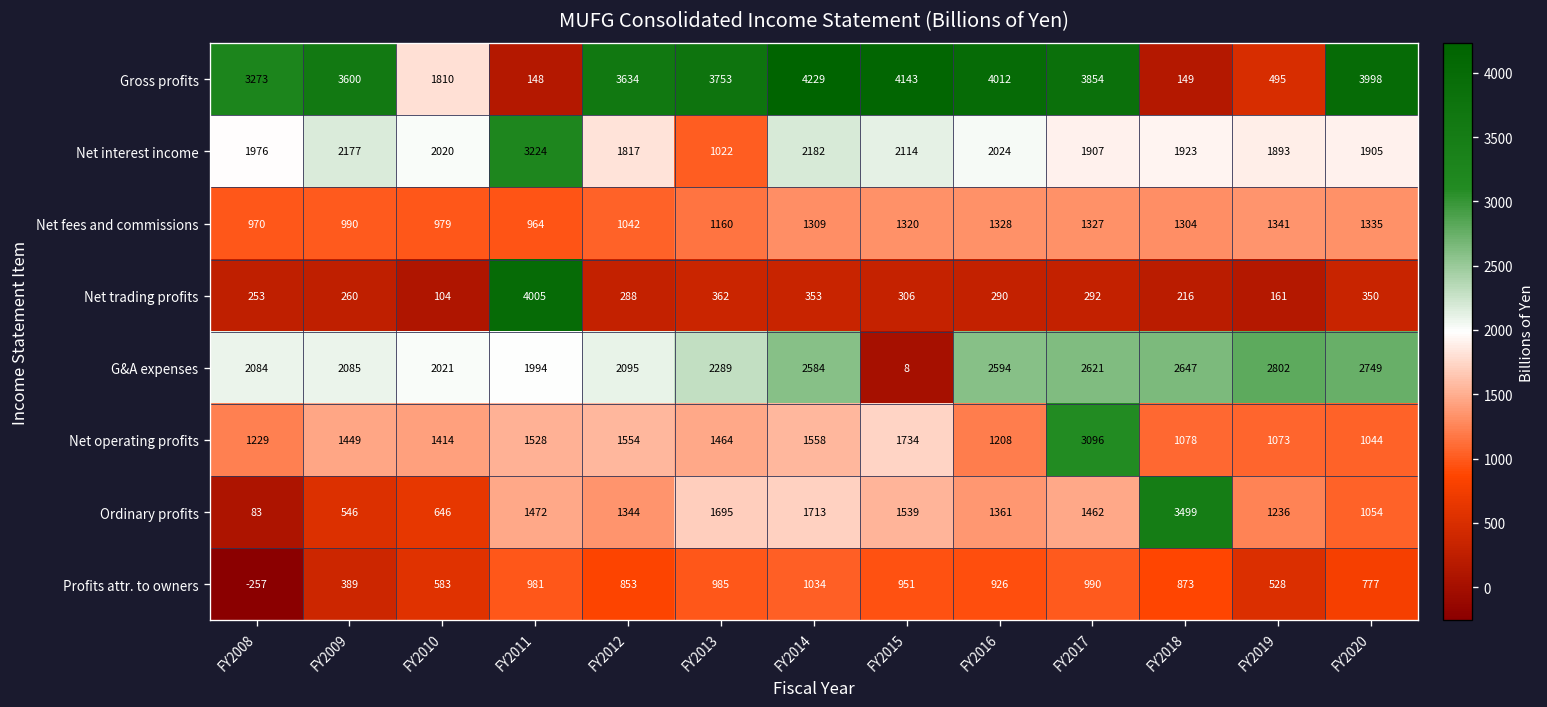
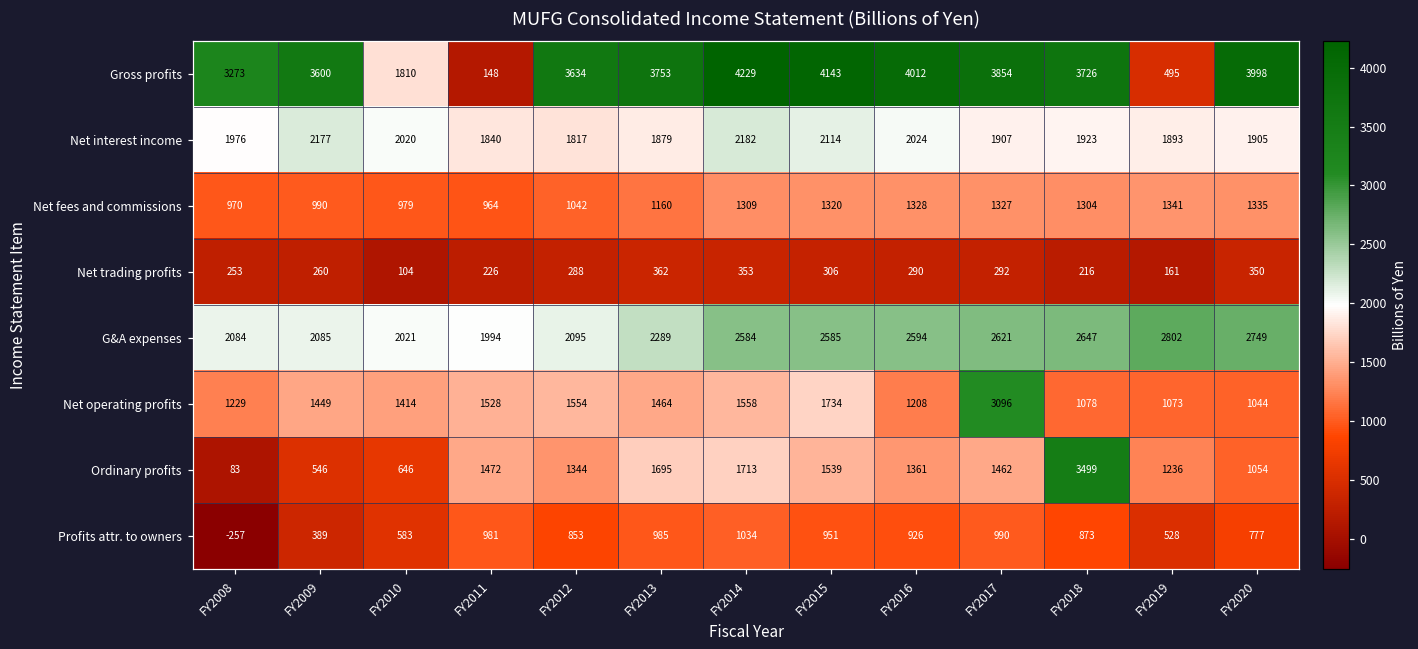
Gross profits, FY2018: 149 -> 3726
Net interest income, FY2011: 3224 -> 1840
Net interest income, FY2013: 1022 -> 1879
Net trading profits, FY2011: 4005 -> 226
G&A expenses, FY2015: 8 -> 2585
